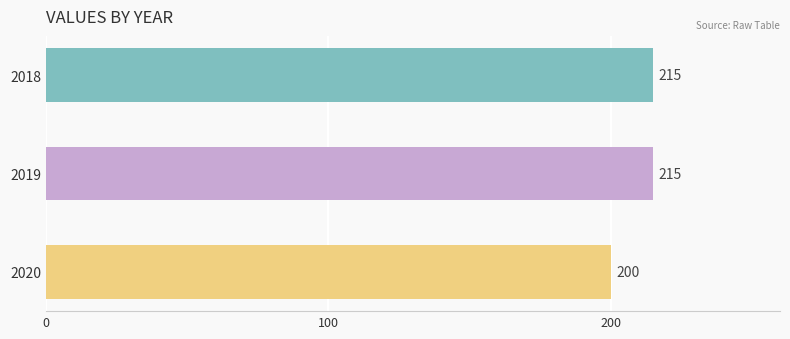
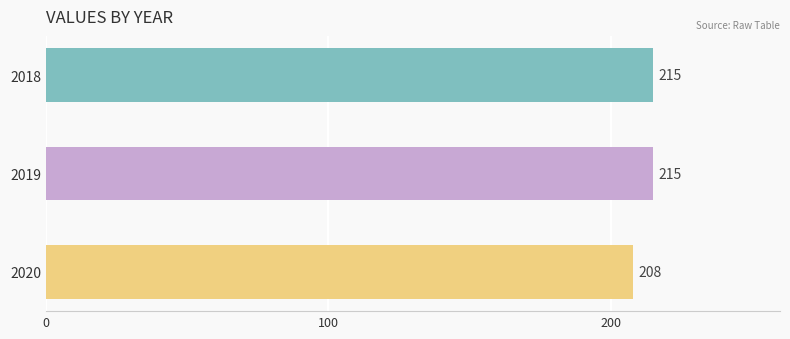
2020: 200 -> 208
